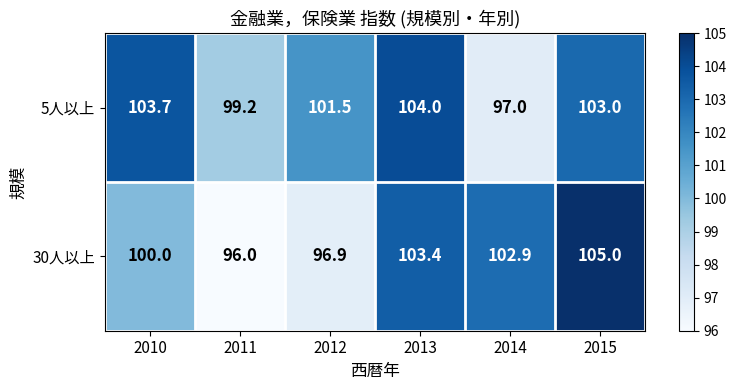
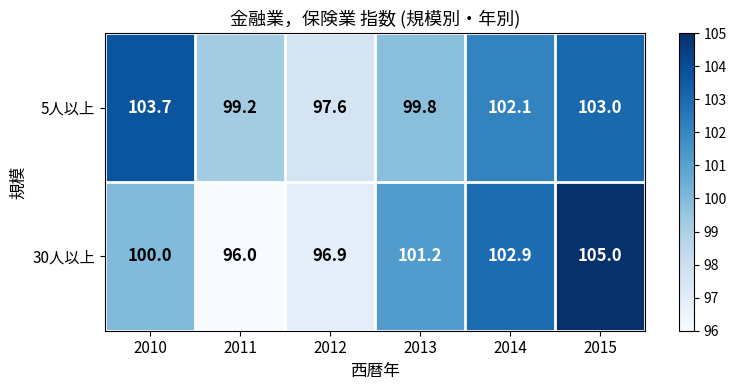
5人以上, 2012: 101.5 -> 97.6
5人以上, 2013: 104.0 -> 99.8
5人以上, 2014: 97.0 -> 102.1
30人以上, 2013: 103.4 -> 101.2
